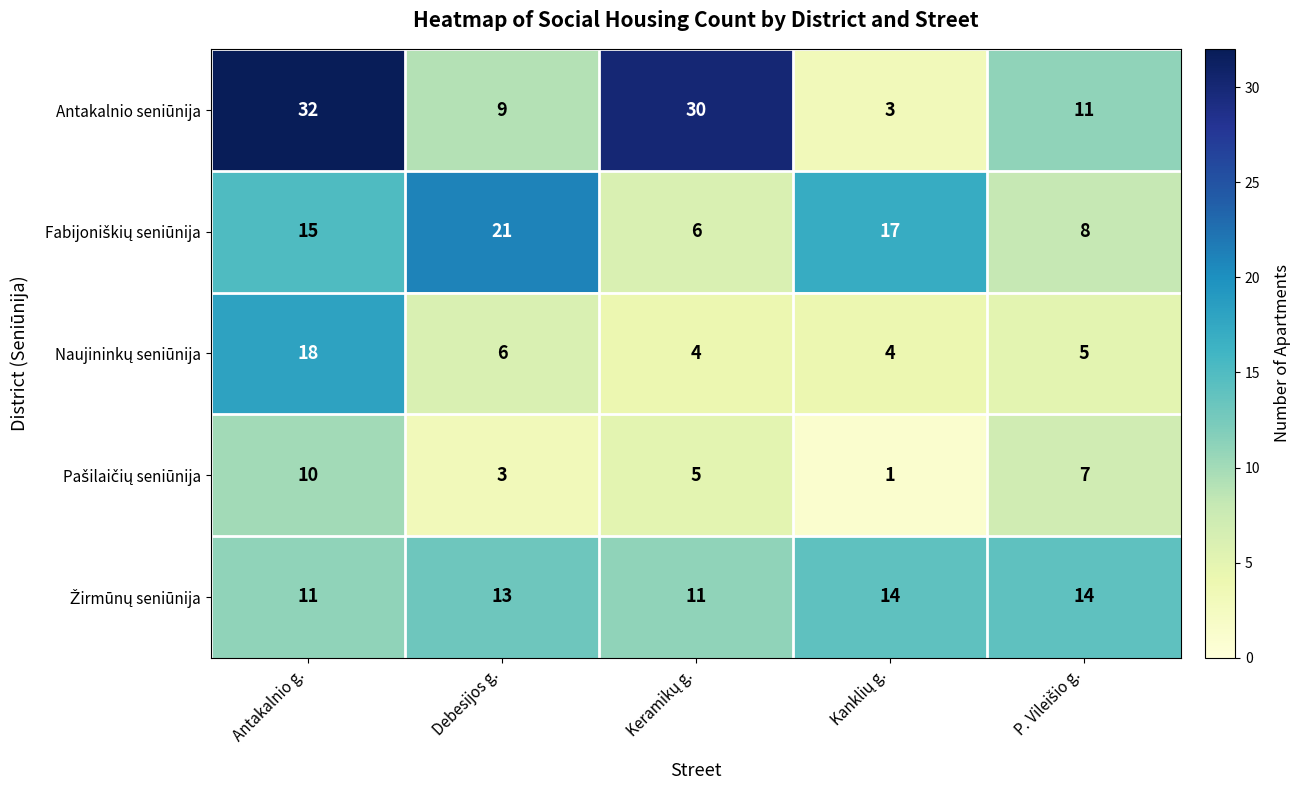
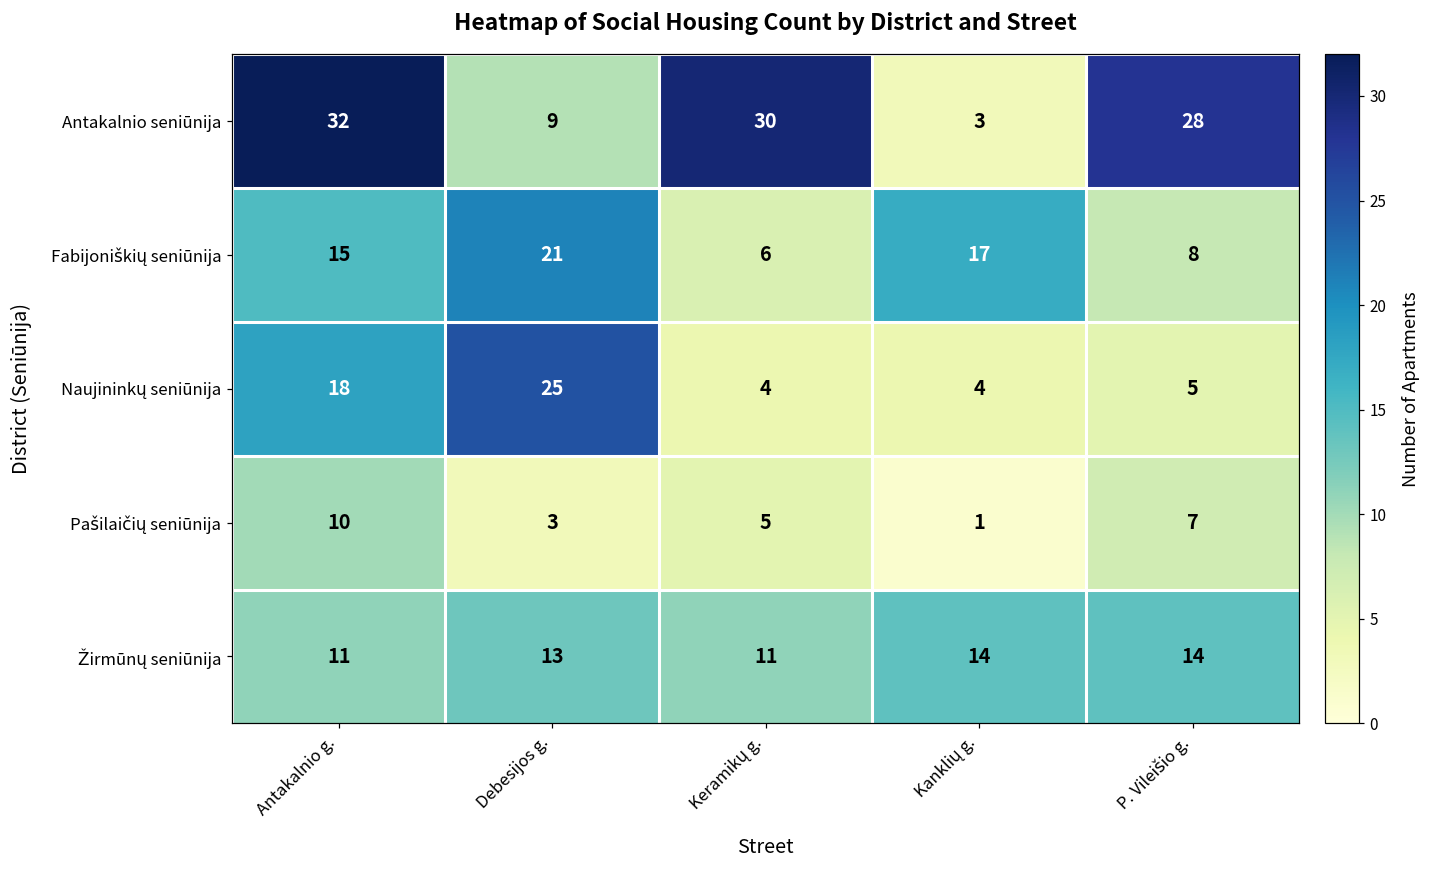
Antakalnio seniūnija, P. Vileišio g.: 11 -> 28
Naujininkų seniūnija, Debesijos g.: 6 -> 25
